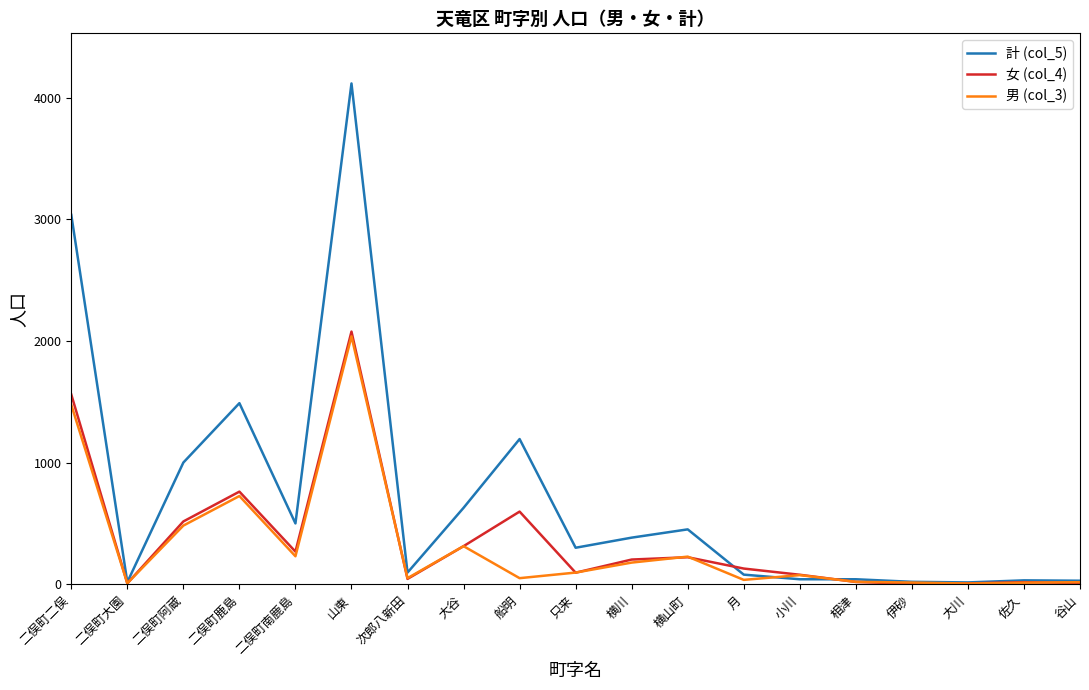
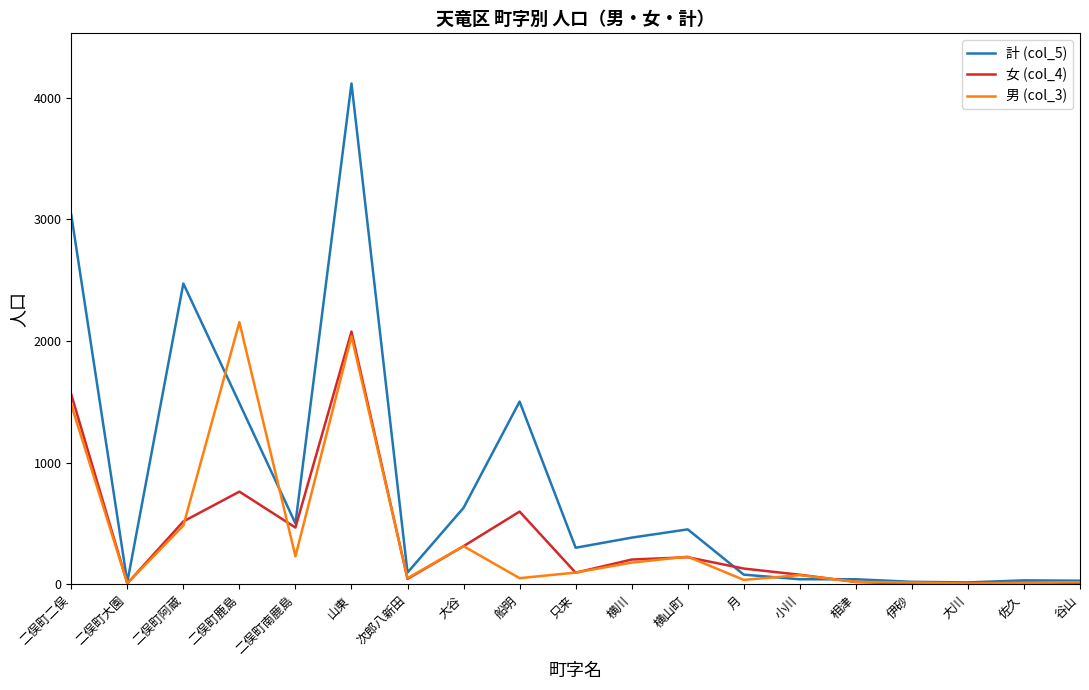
計 (col_5), 二俣町阿蔵: 1000 -> 2470
男 (col_3), 二俣町鹿島: 730 -> 2160
女 (col_4), 二俣町南鹿島: 270 -> 470
計 (col_5), 船明: 1200 -> 1500
